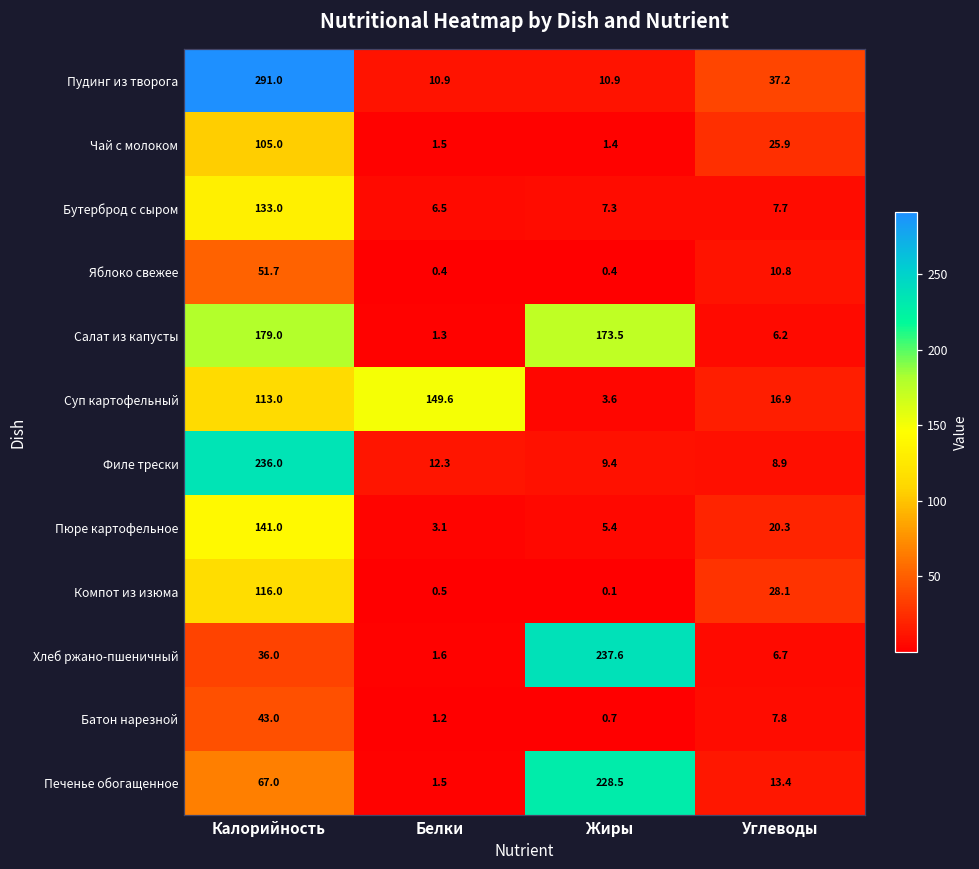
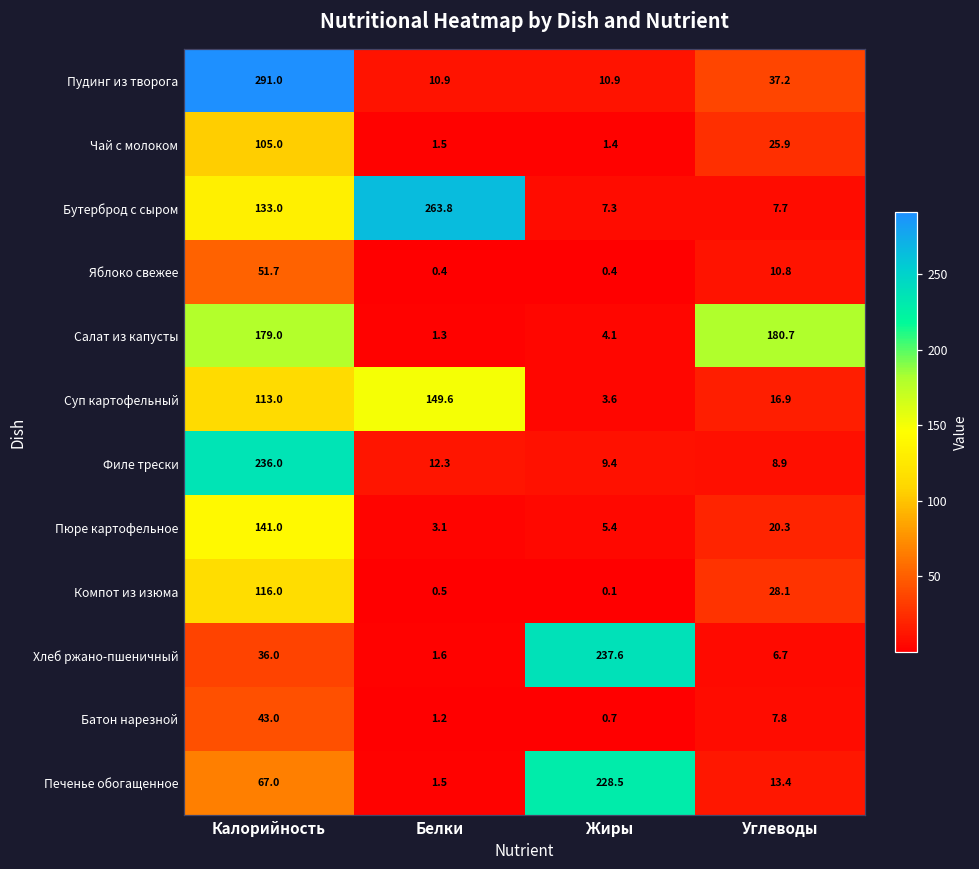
Бутерброд с сыром, Белки: 6.5 -> 263.8
Салат из капусты, Жиры: 173.5 -> 4.1
Салат из капусты, Углеводы: 6.2 -> 180.7
